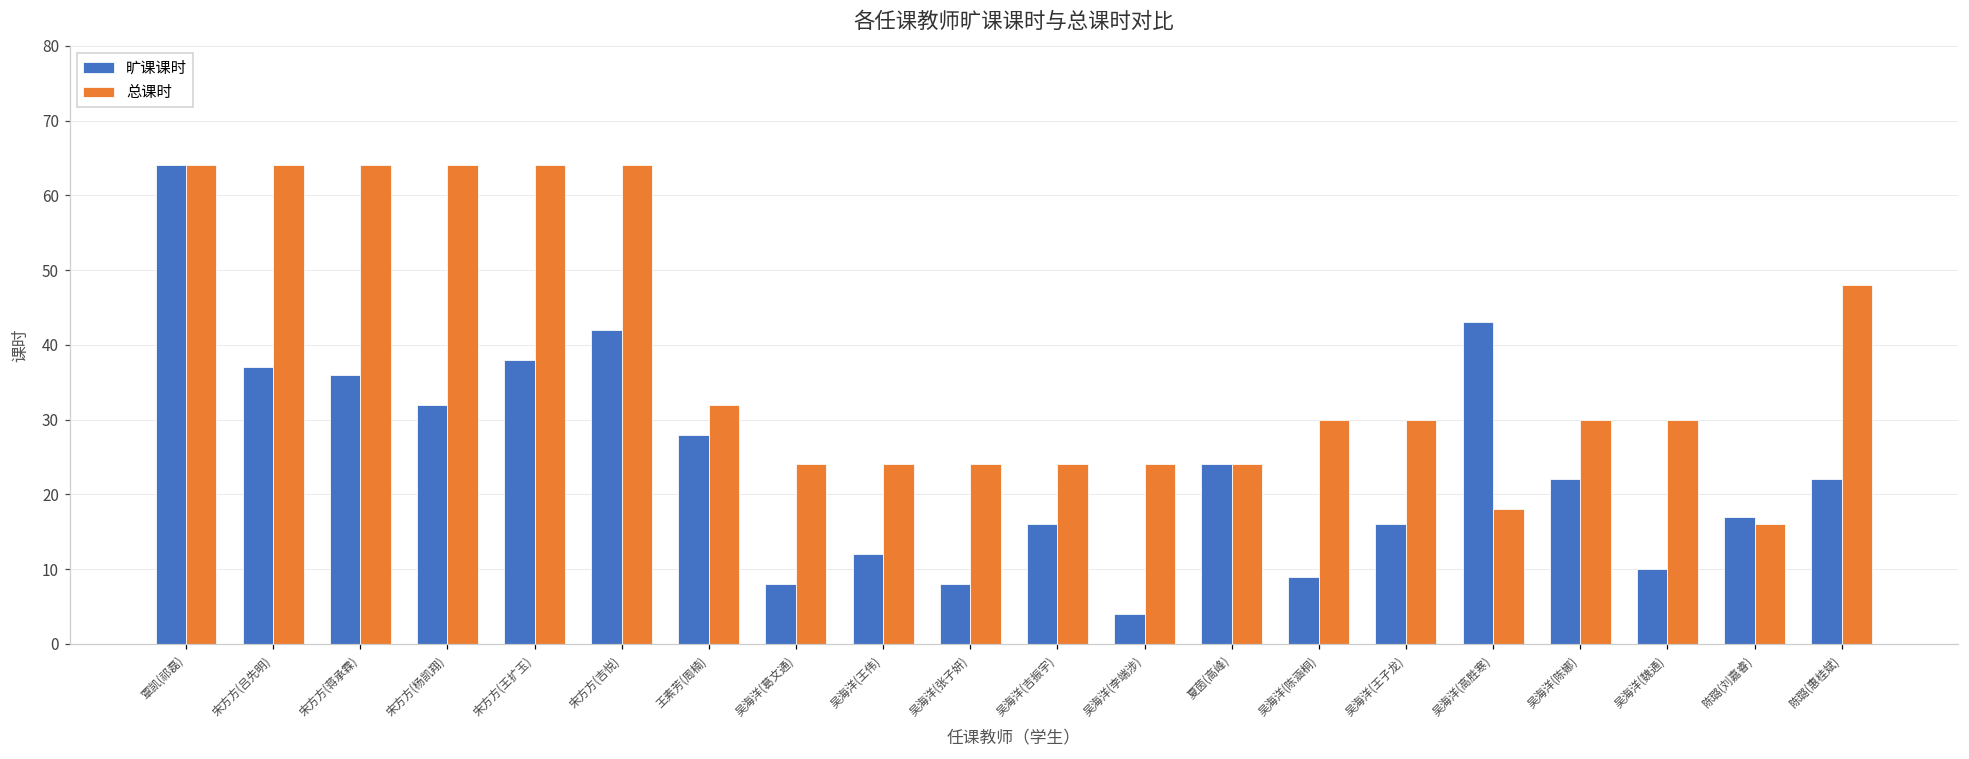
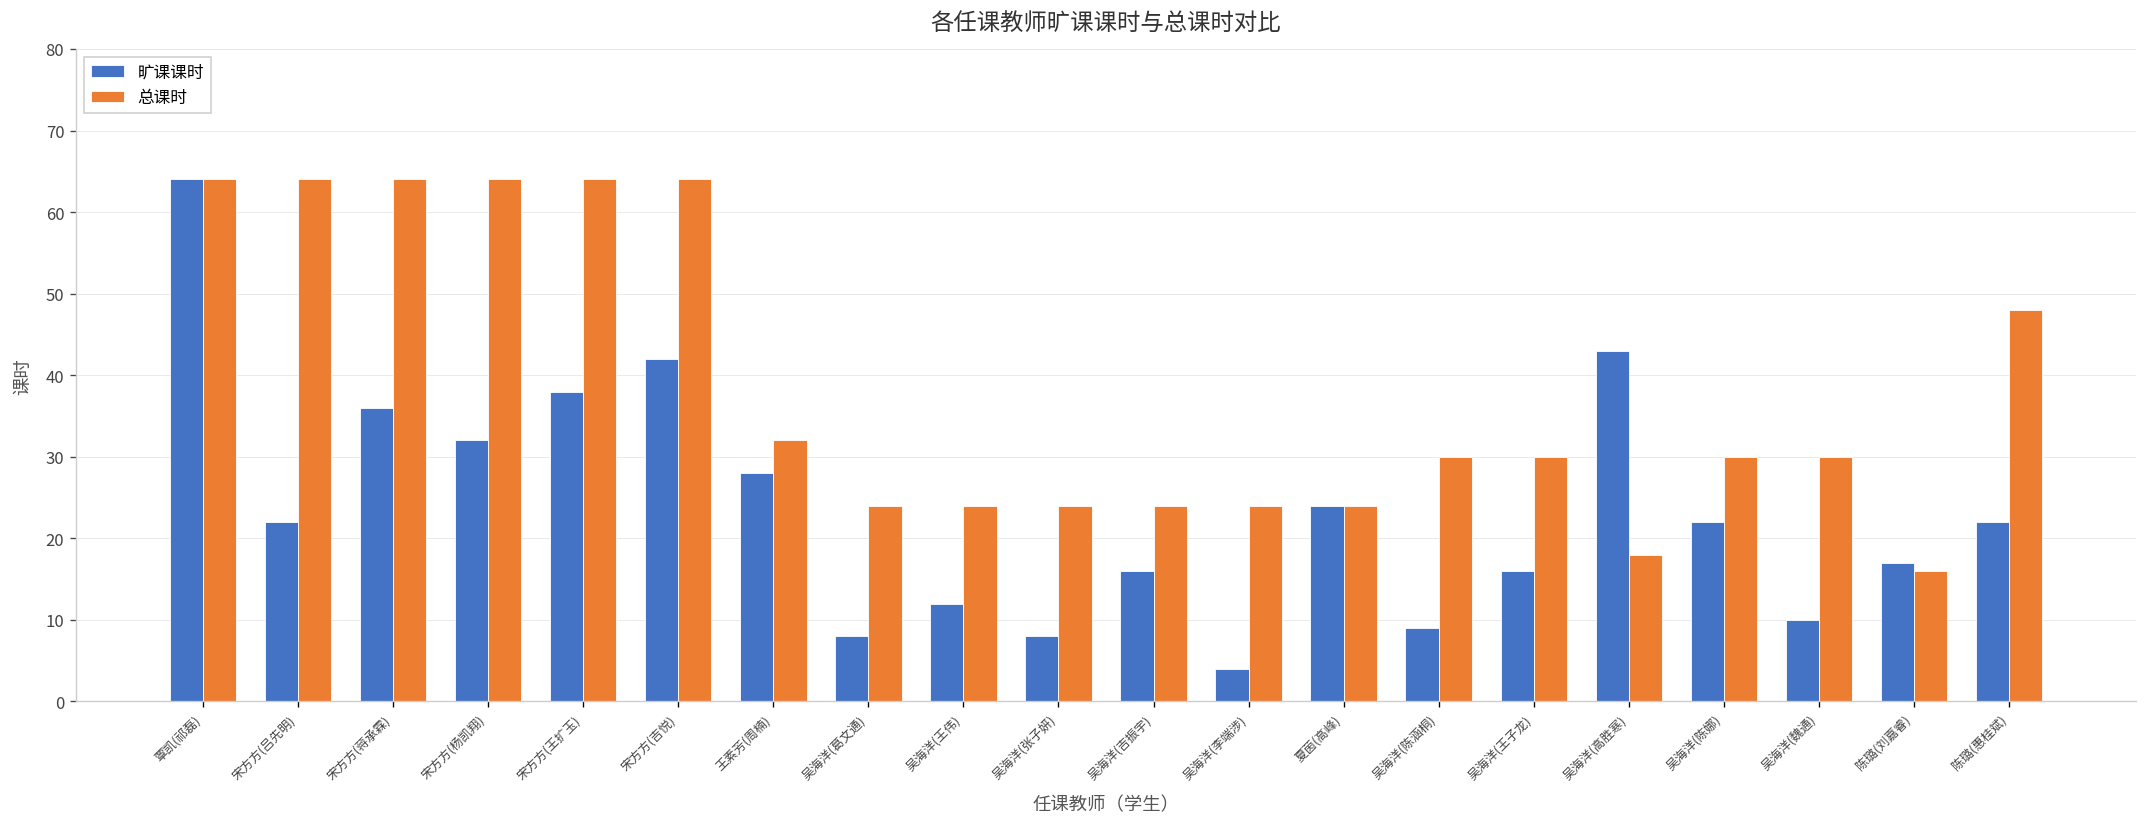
旷课课时, 宋方方(吕先明): 37 -> 22
